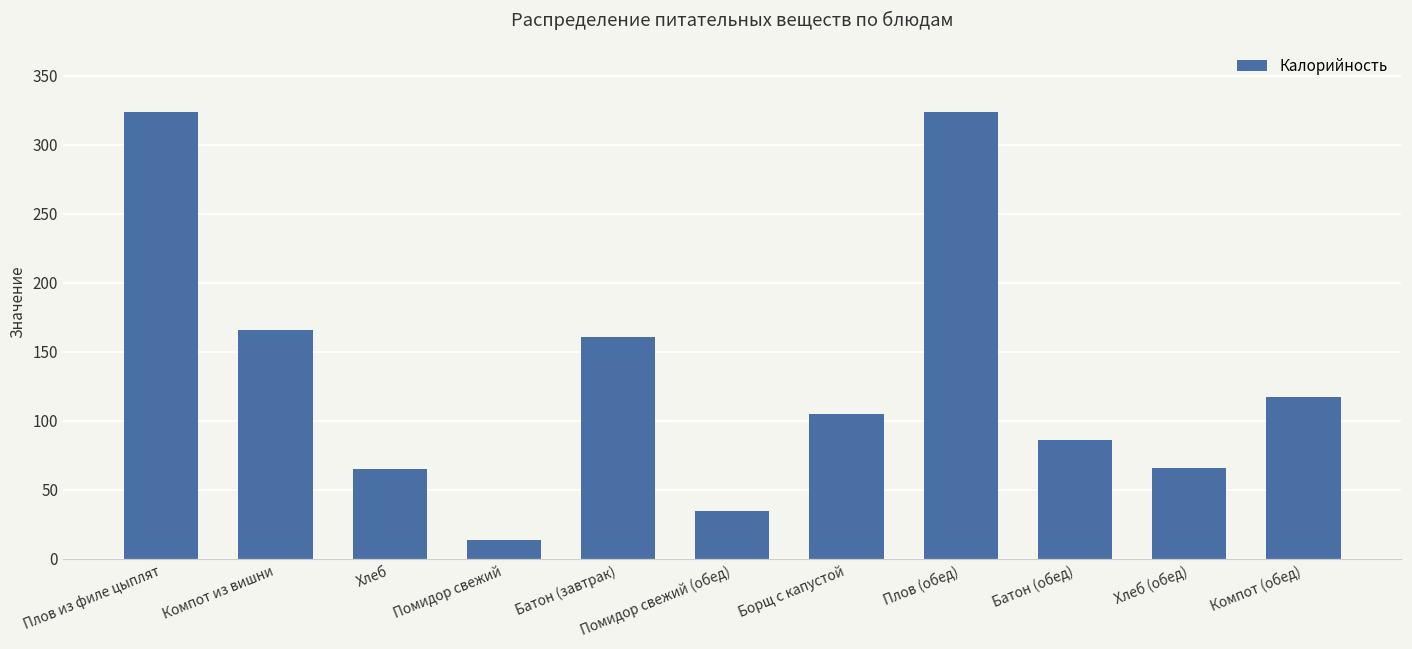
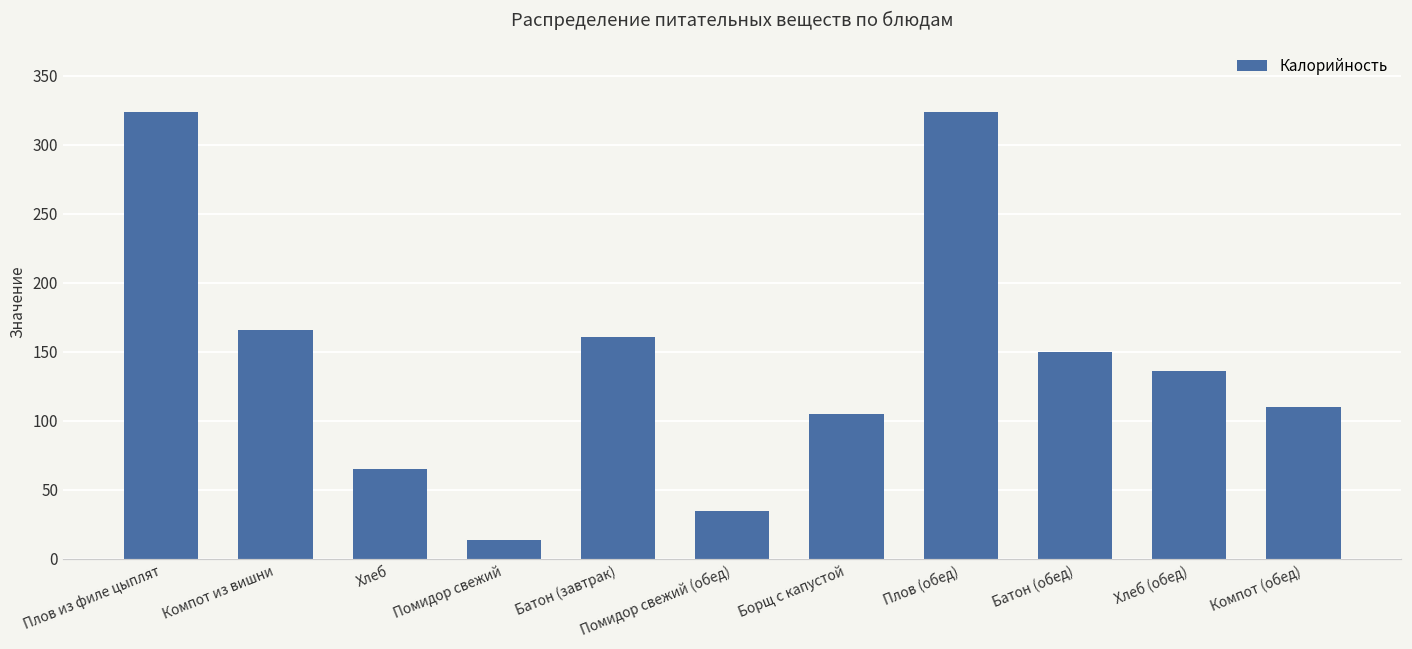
Батон (обед): 86 -> 150
Хлеб (обед): 66 -> 136
Компот (обед): 117 -> 110
